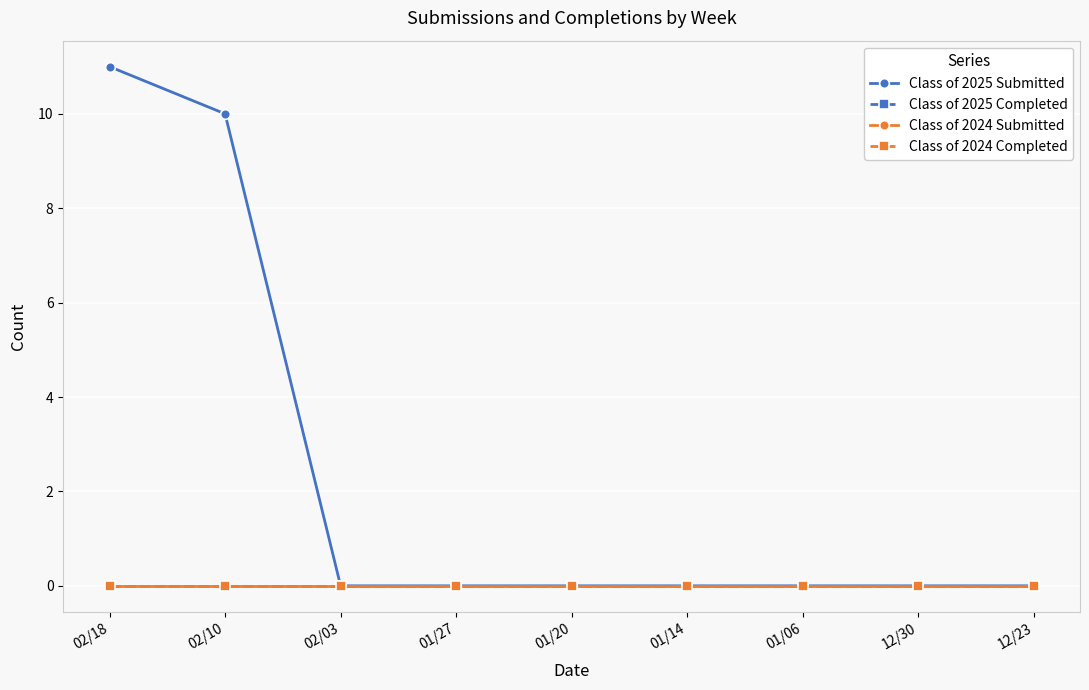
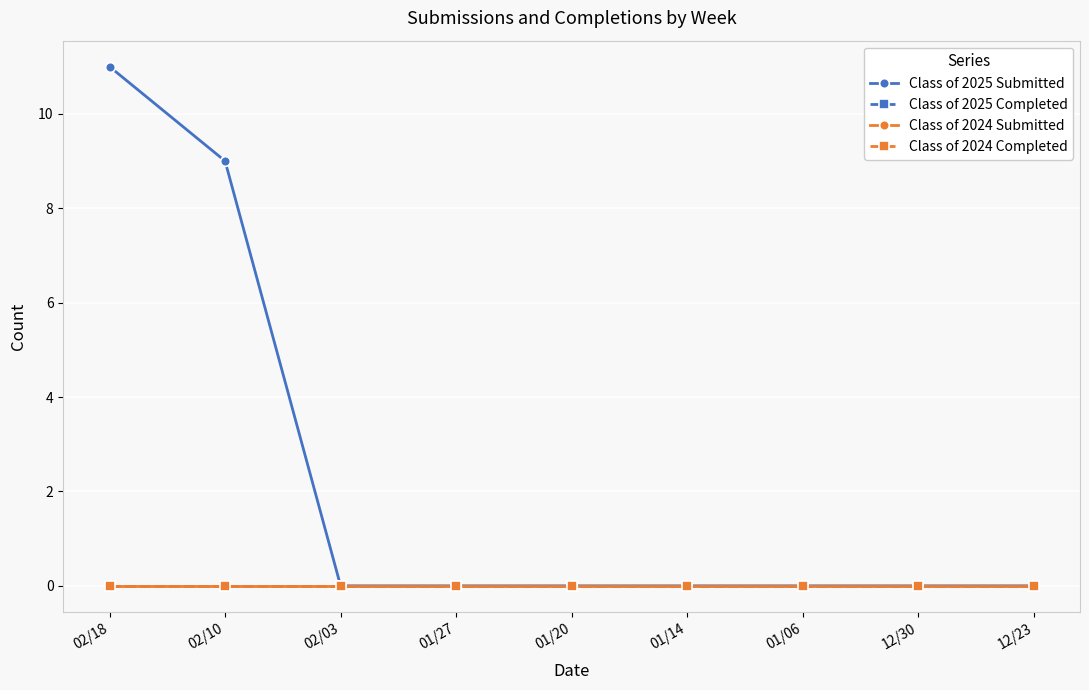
Class of 2025 Submitted, 02/10: 10 -> 9
